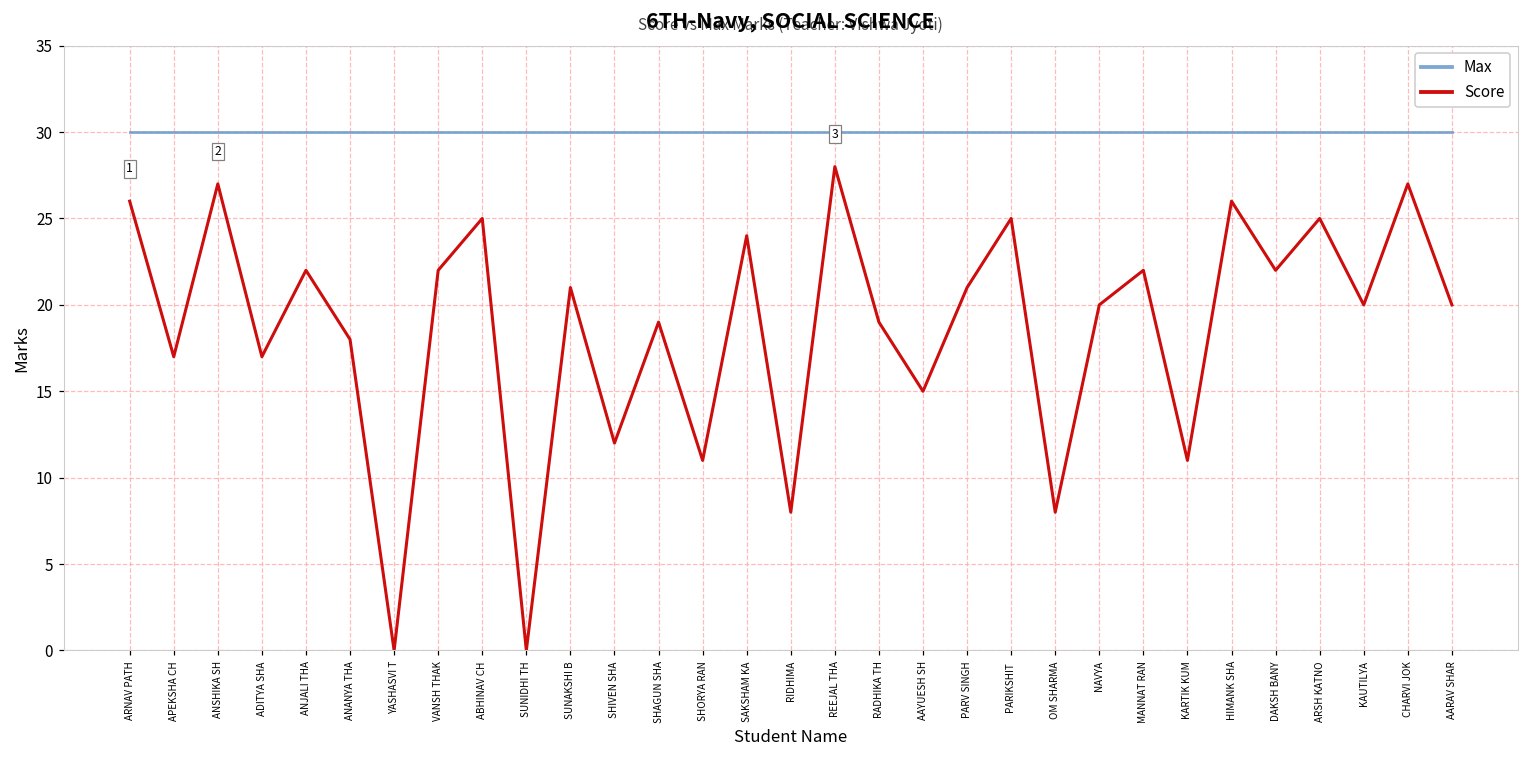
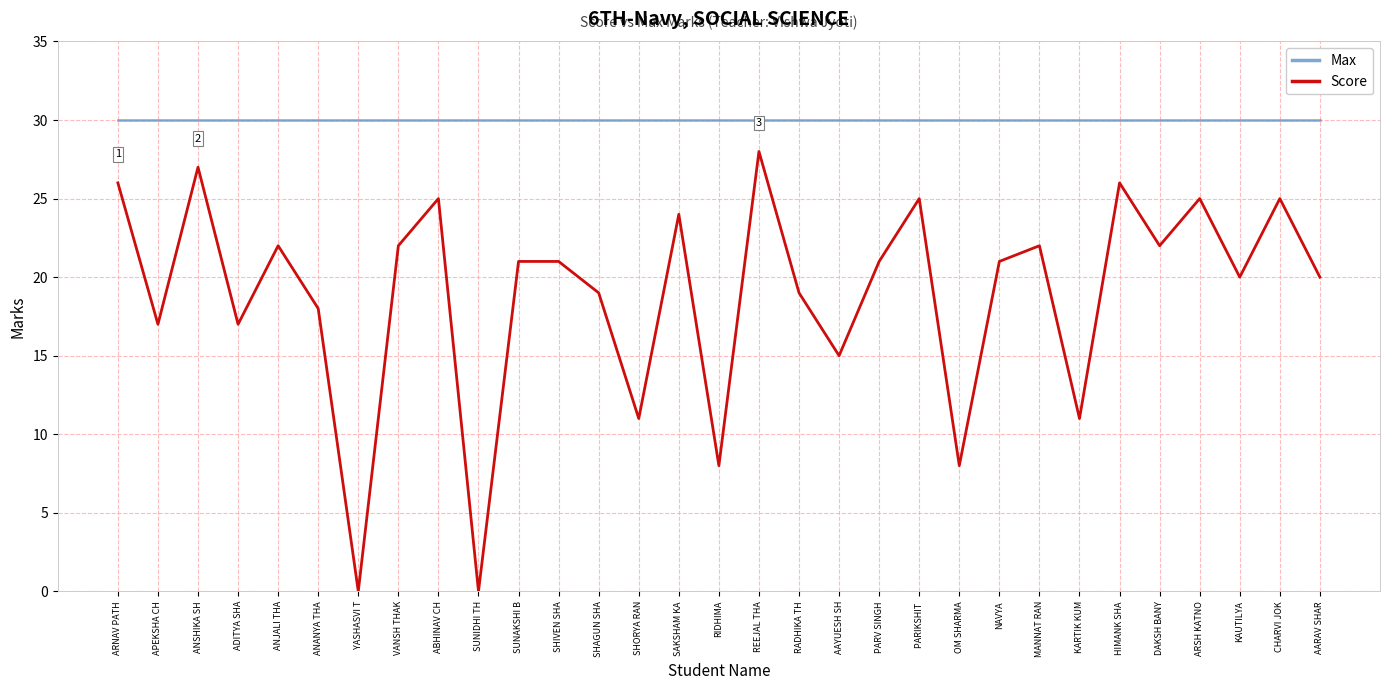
Score, SHIVEN SHA: 12 -> 21
Score, NAVYA: 20 -> 21
Score, CHARVI JOK: 27 -> 25
